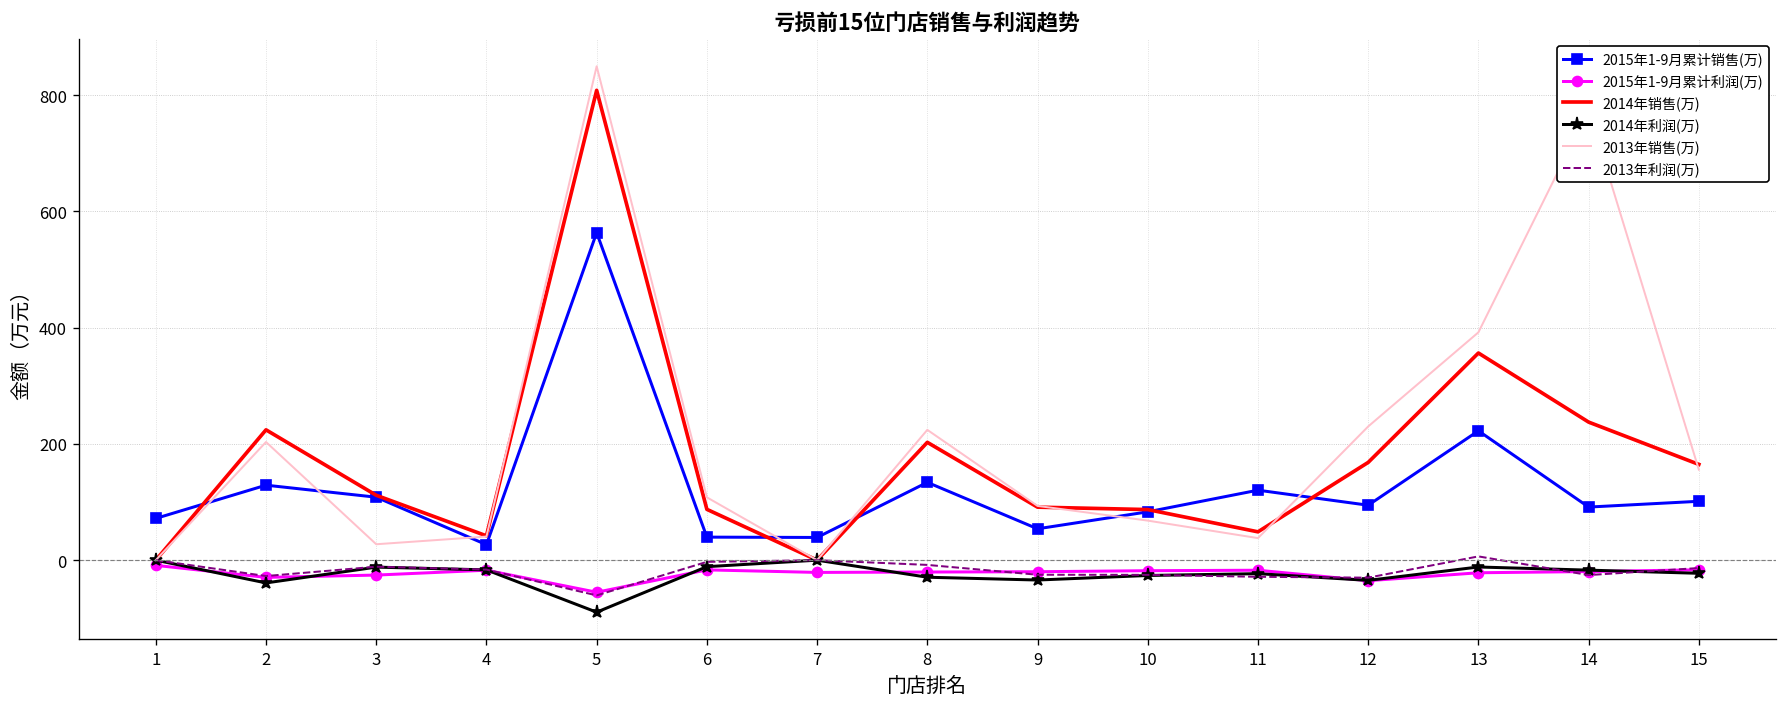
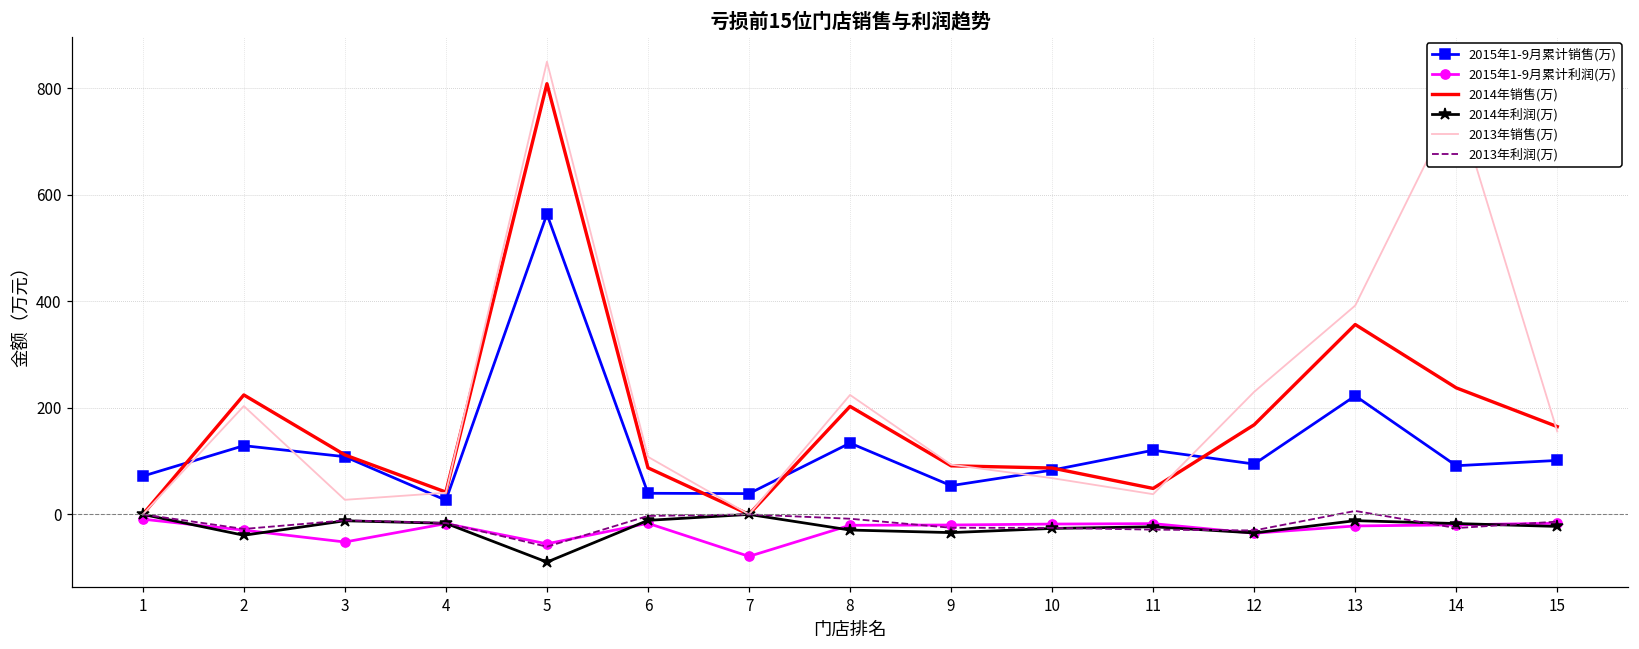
2015年1-9月累计利润(万), 3: -30 -> -50
2015年1-9月累计利润(万), 7: -20 -> -80
